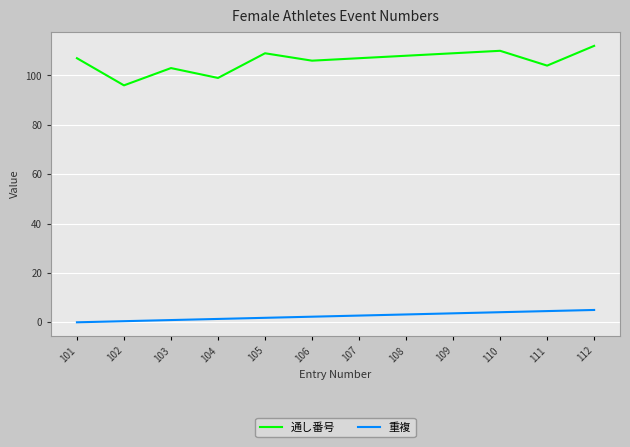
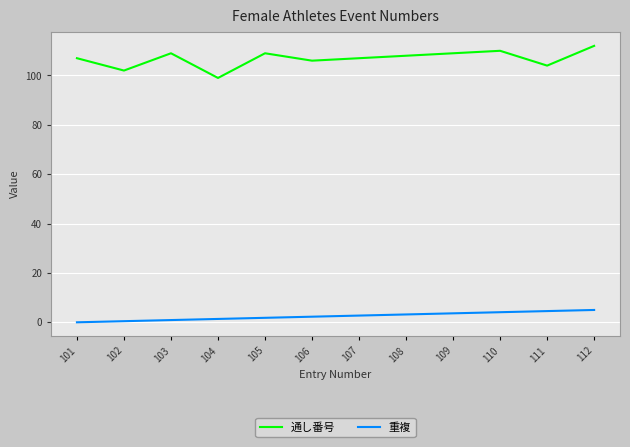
通し番号, 102: 96 -> 102
通し番号, 103: 103 -> 109
